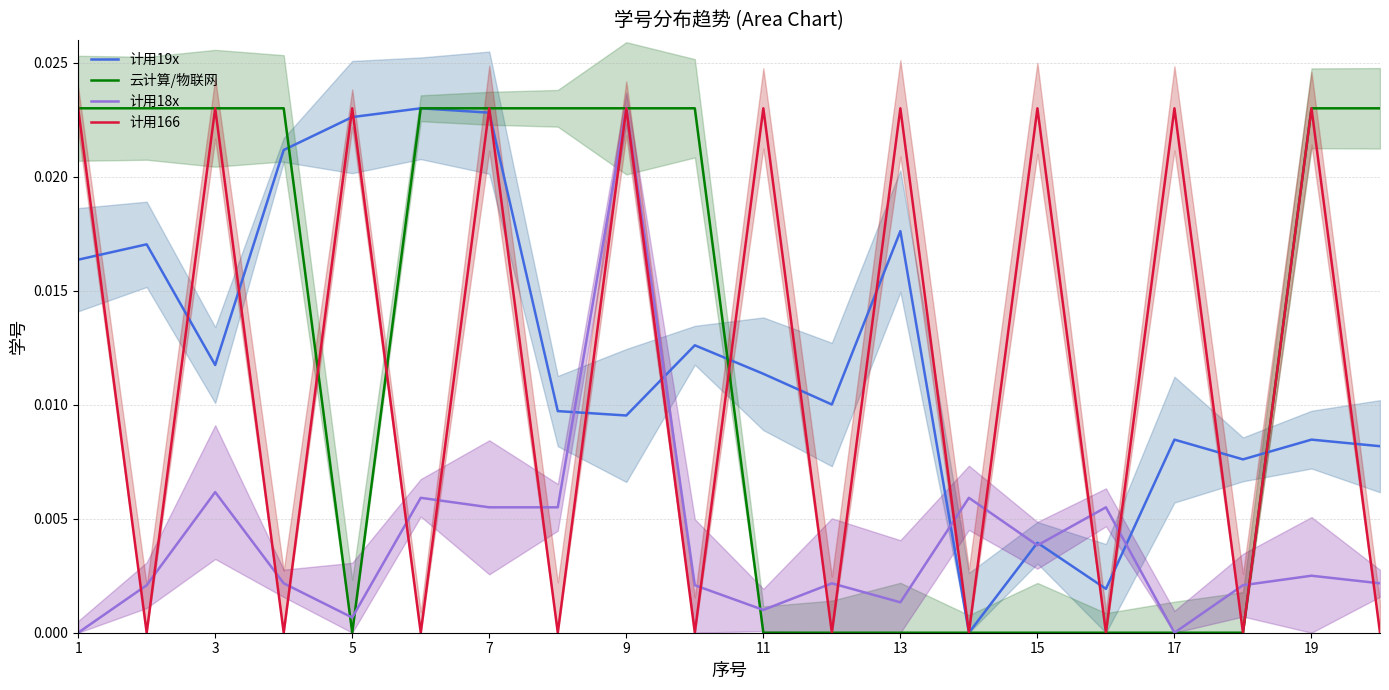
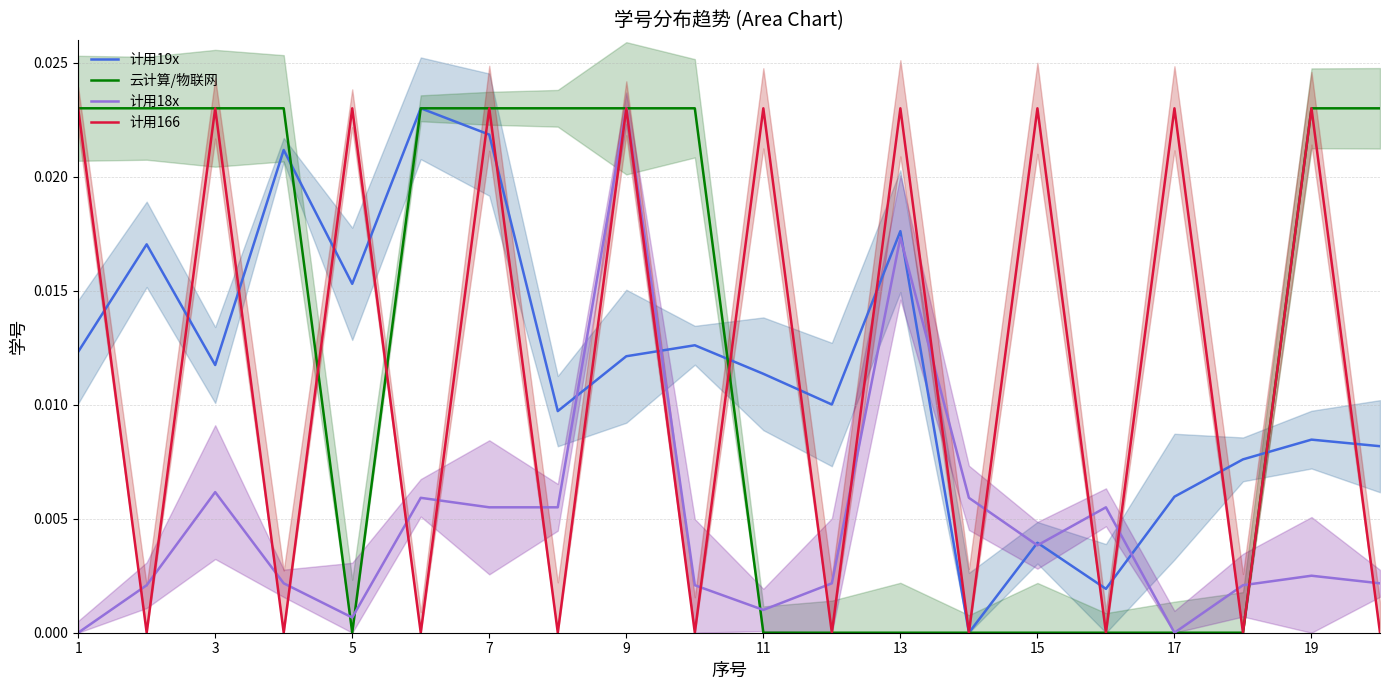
计用19x, 1: 0.0164 -> 0.0123
计用19x, 5: 0.0226 -> 0.0153
计用19x, 7: 0.0228 -> 0.0218
计用19x, 9: 0.0095 -> 0.0121
计用18x, 13: 0.0013 -> 0.0173
计用19x, 17: 0.0085 -> 0.0060
